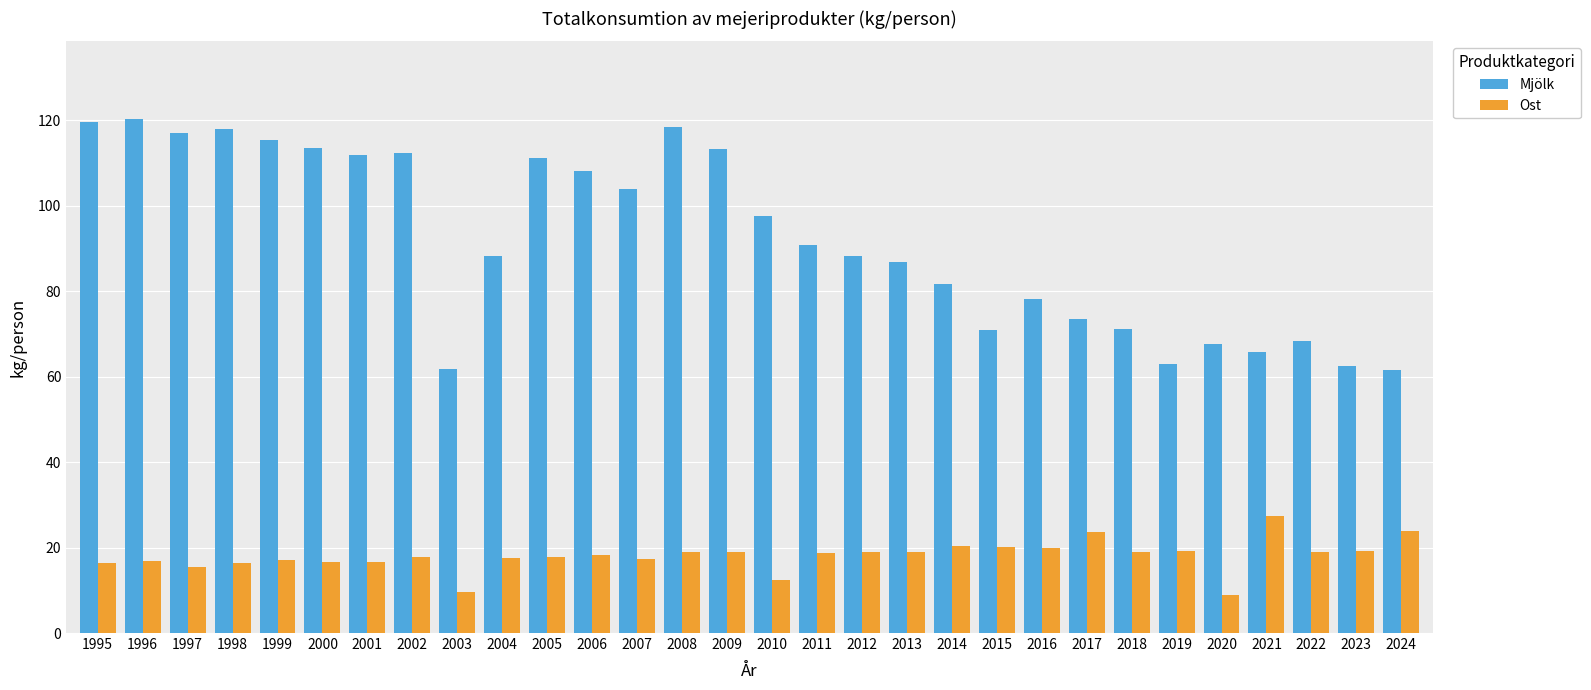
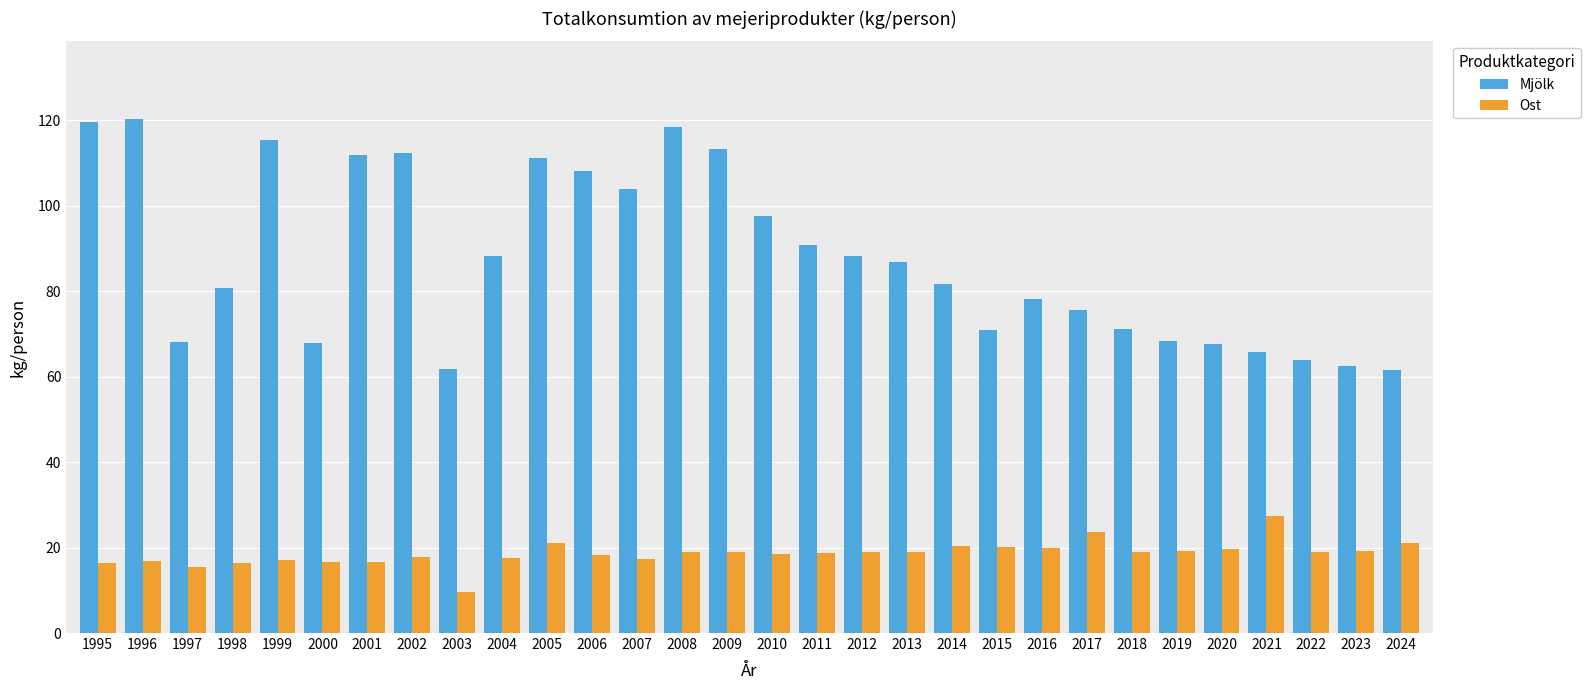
Mjölk, 1997: 117 -> 68
Mjölk, 1998: 118 -> 81
Mjölk, 2000: 114 -> 68
Ost, 2005: 18 -> 21
Ost, 2010: 13 -> 19
Mjölk, 2017: 73 -> 76
Mjölk, 2019: 63 -> 68
Ost, 2020: 9 -> 20
Mjölk, 2022: 68 -> 64
Ost, 2024: 24 -> 21
